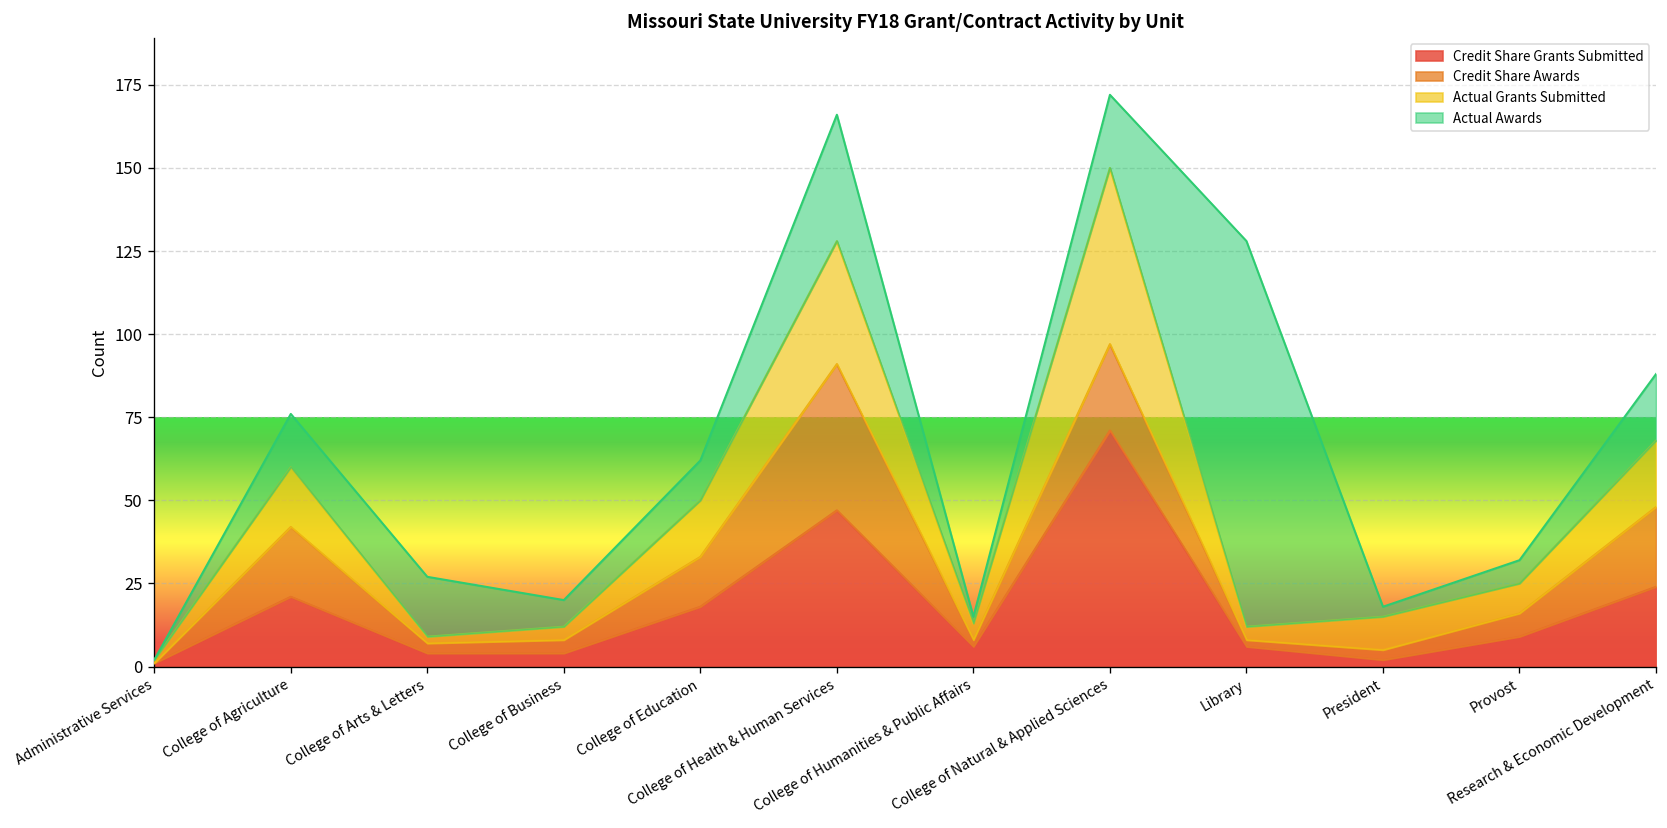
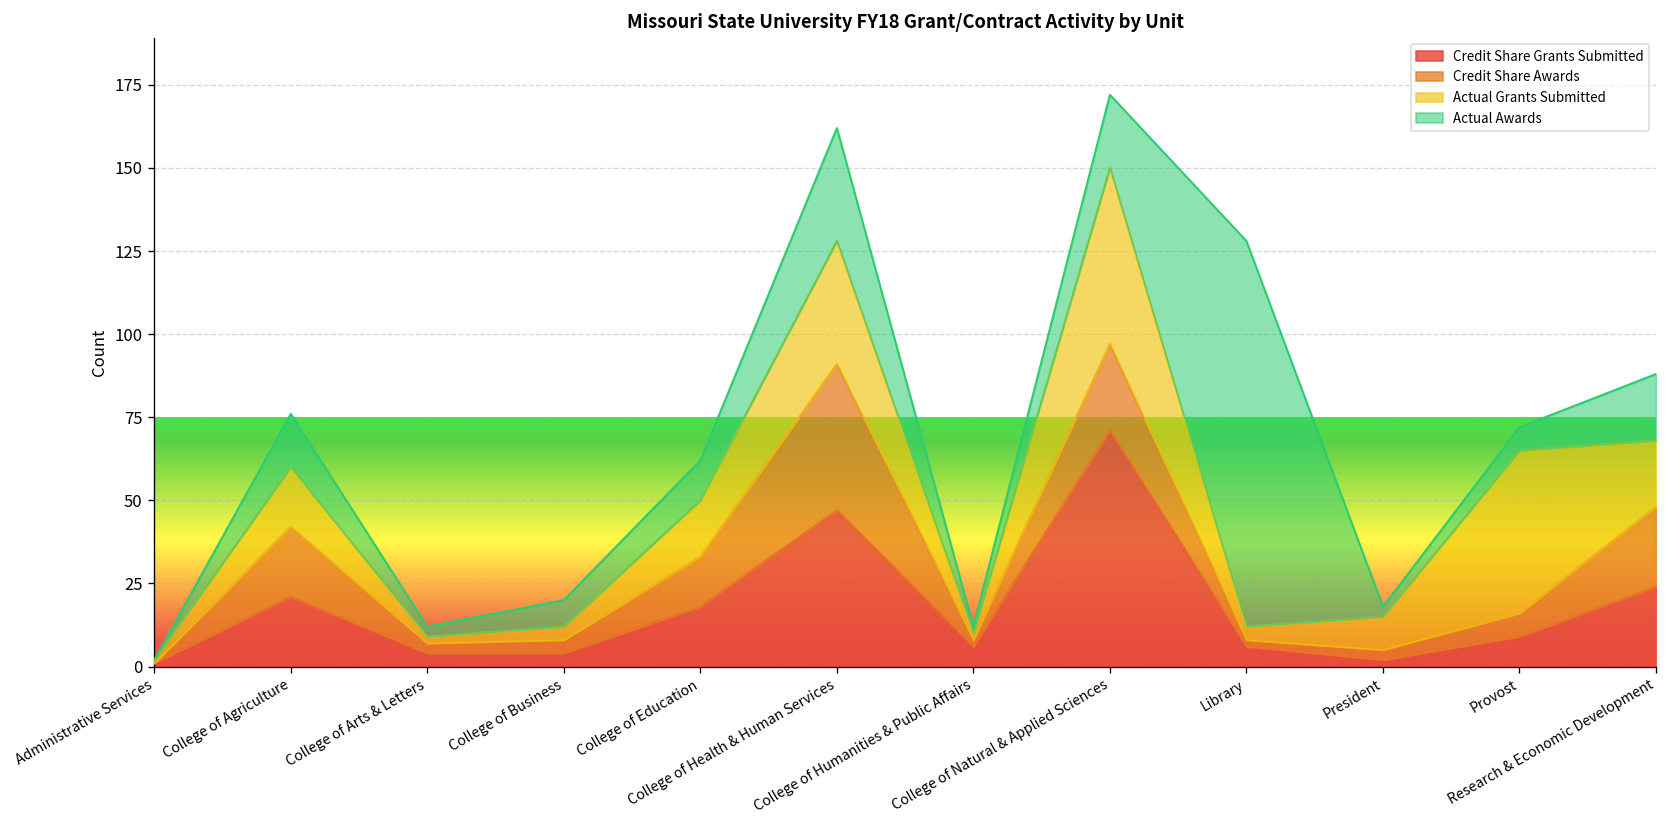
Actual Awards, College of Arts & Letters: 18 -> 3
Actual Awards, College of Health & Human Services: 38 -> 34
Actual Grants Submitted, College of Humanities & Public Affairs: 5 -> 2
Actual Grants Submitted, Provost: 9 -> 49
